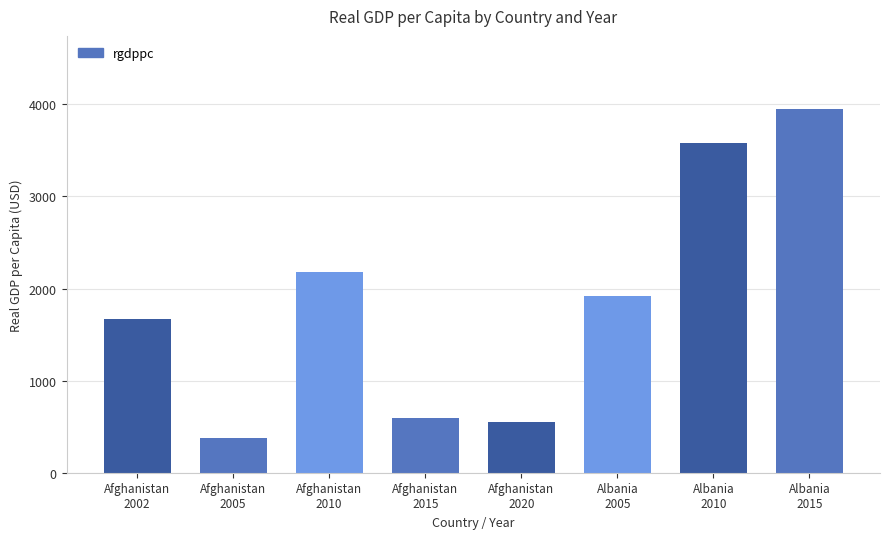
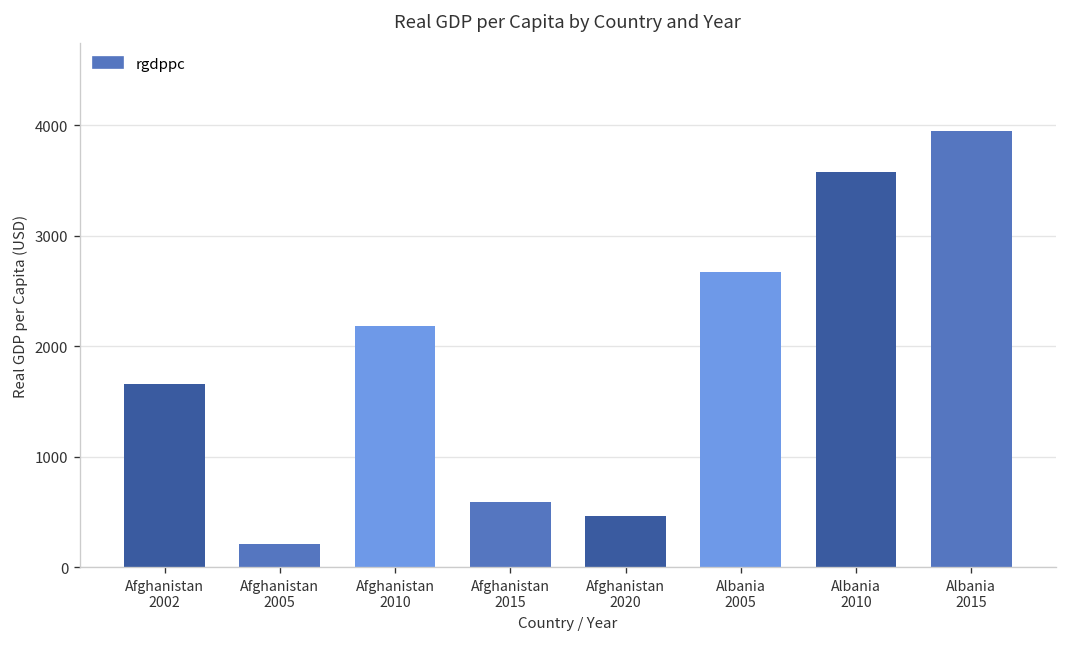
Afghanistan 2005: 400 -> 200
Afghanistan 2020: 600 -> 500
Albania 2005: 1900 -> 2700
